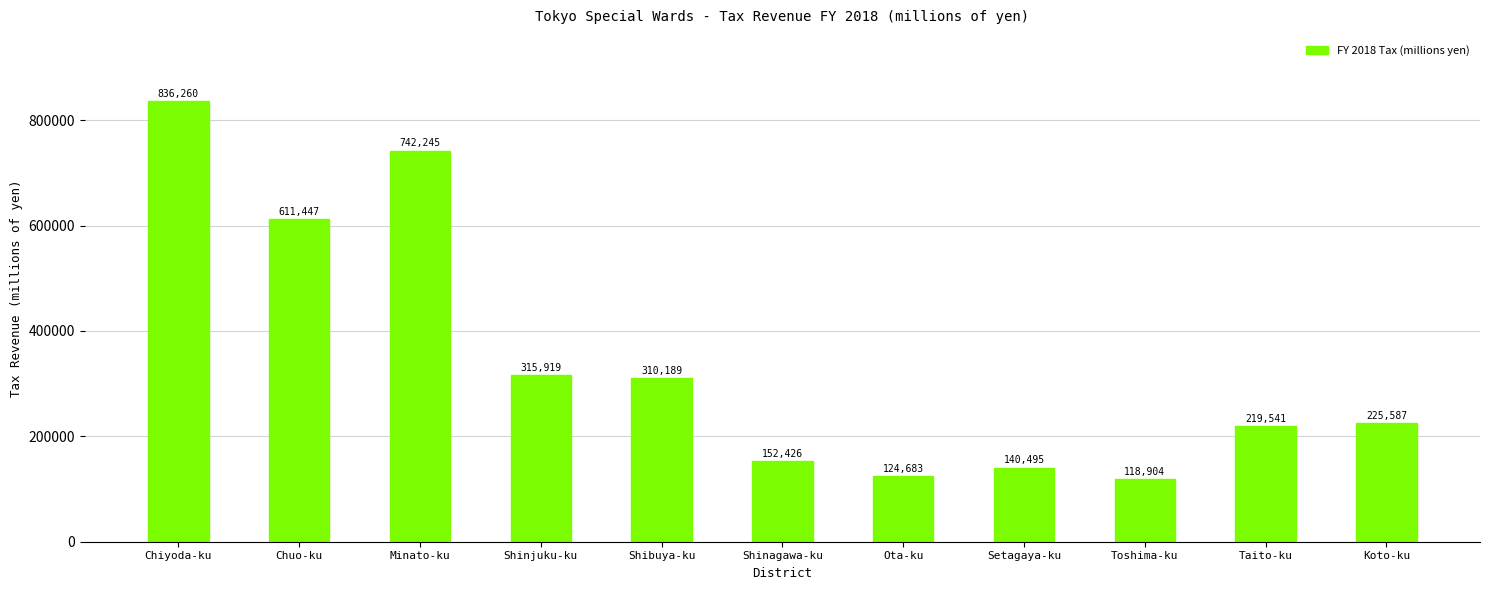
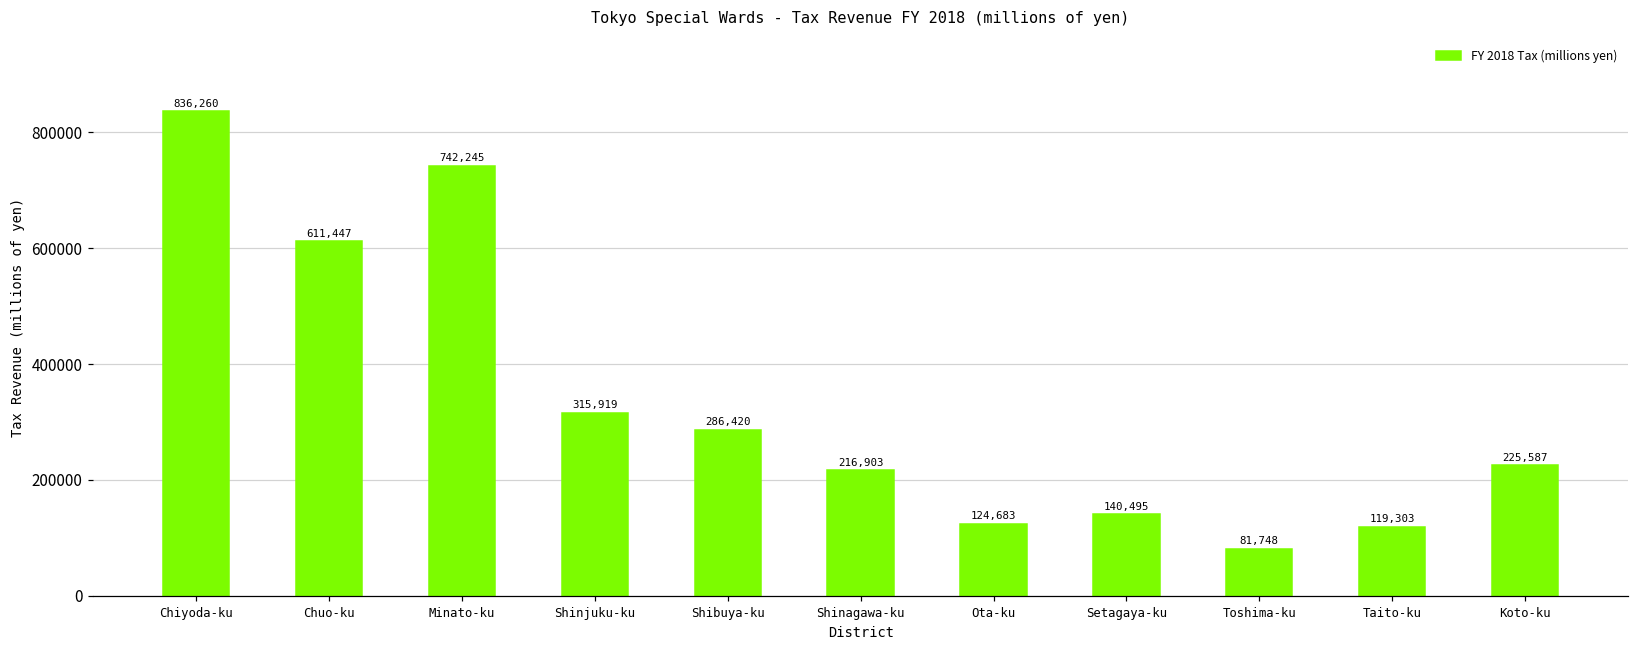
Shibuya-ku: 310,189 -> 286,420
Shinagawa-ku: 152,426 -> 216,903
Toshima-ku: 118,904 -> 81,748
Taito-ku: 219,541 -> 119,303
